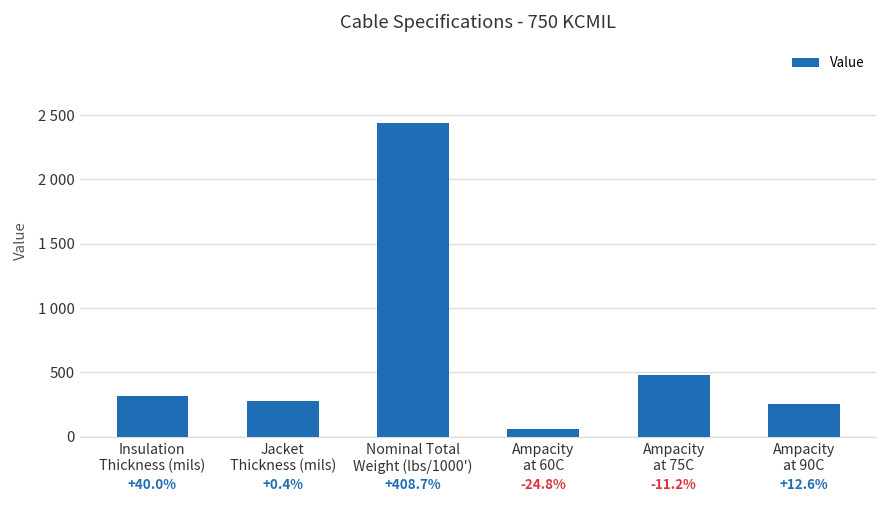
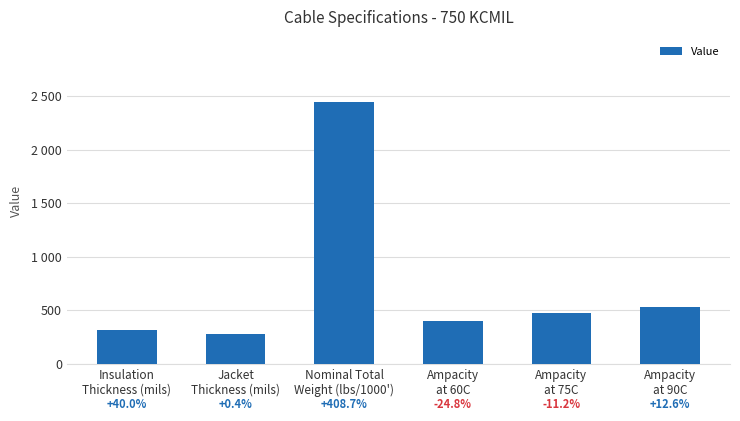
Ampacity at 60C: 60 -> 400
Ampacity at 90C: 250 -> 540
